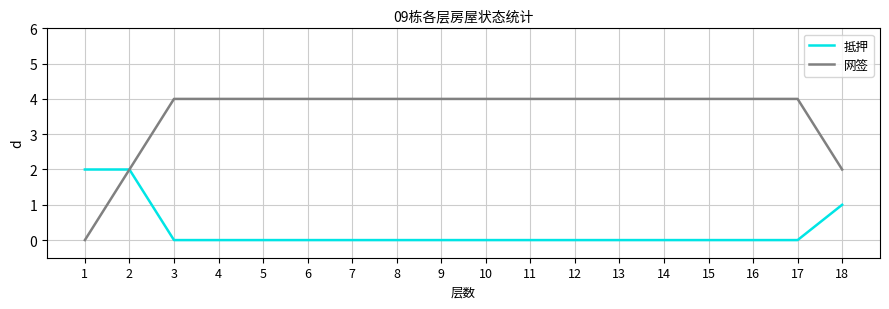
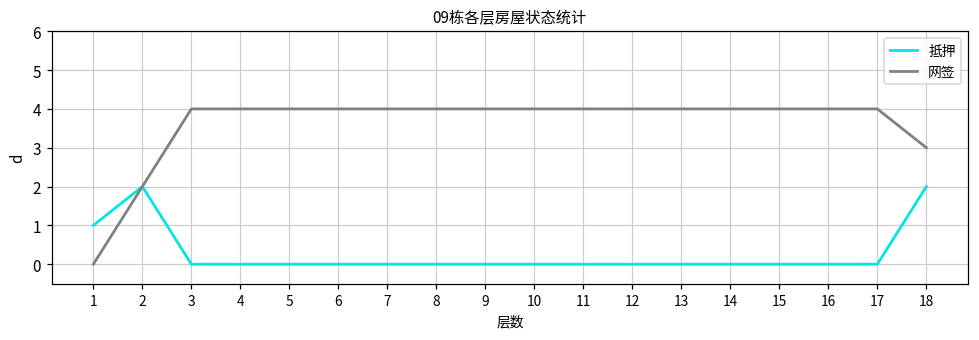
抵押, 1: 2 -> 1
抵押, 18: 1 -> 2
网签, 18: 2 -> 3
